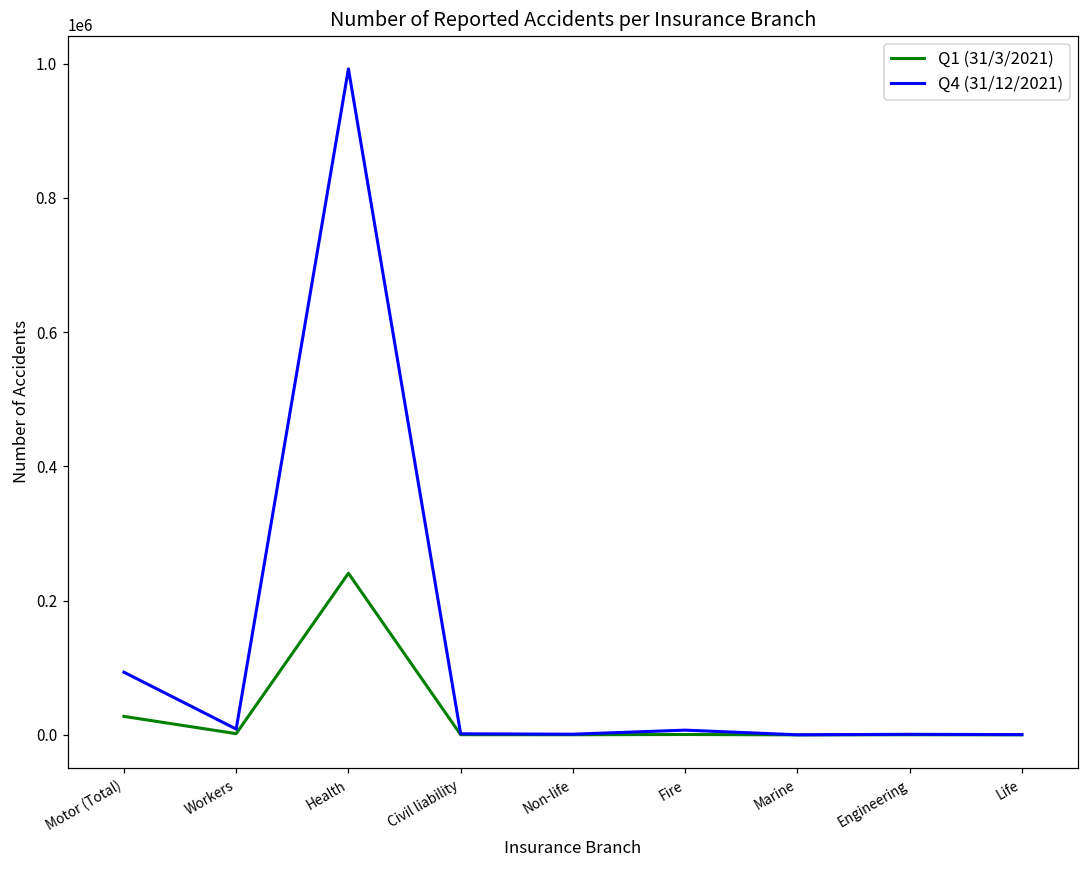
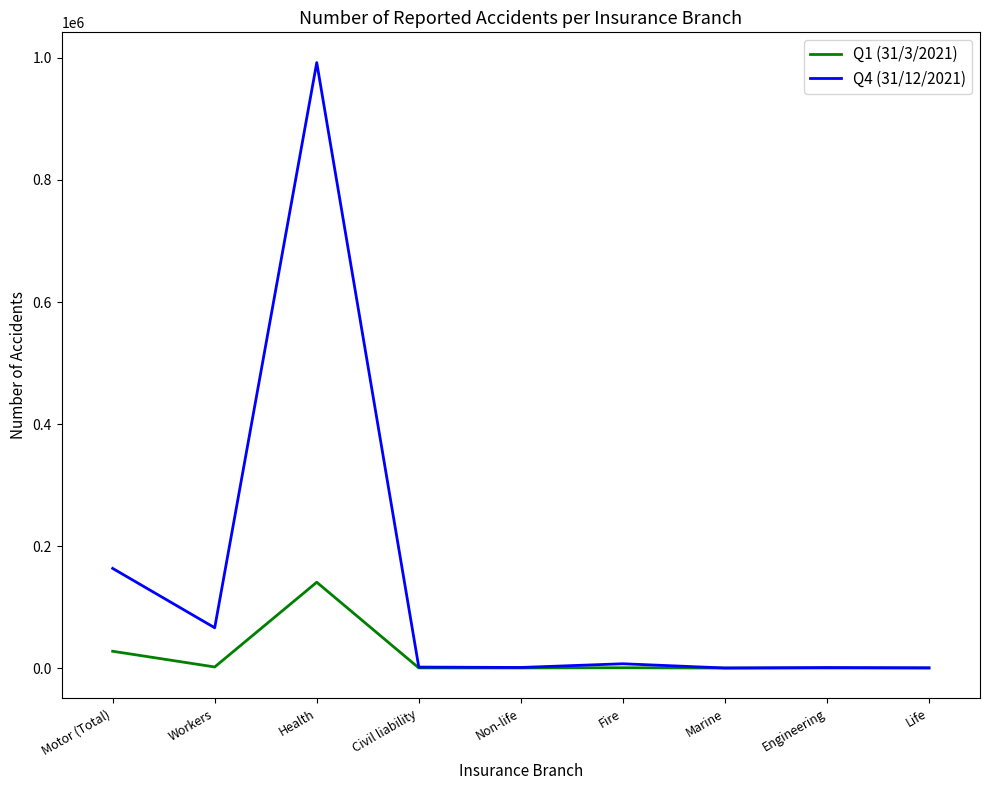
Q4 (31/12/2021), Motor (Total): 90000 -> 160000
Q4 (31/12/2021), Workers: 10000 -> 70000
Q1 (31/3/2021), Health: 240000 -> 140000
